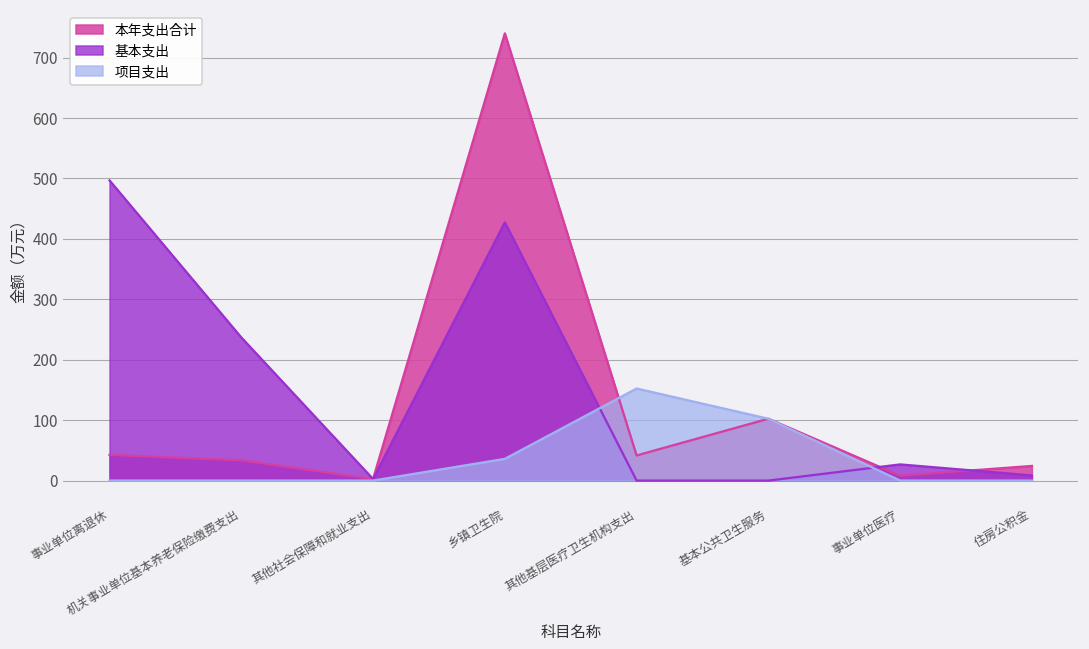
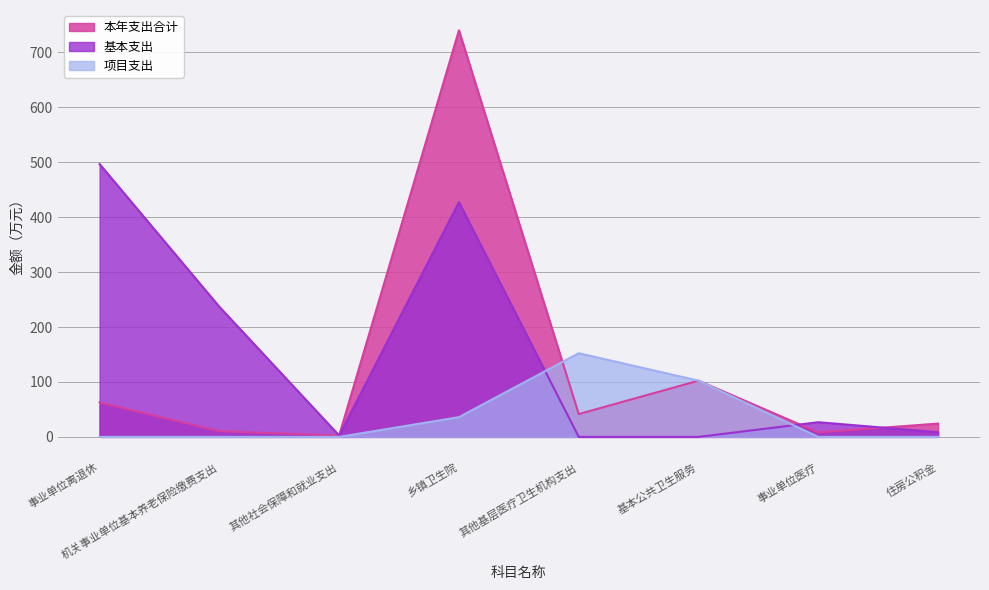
本年支出合计, 事业单位离退休: 40 -> 60
本年支出合计, 机关事业单位基本养老保险缴费支出: 30 -> 10
